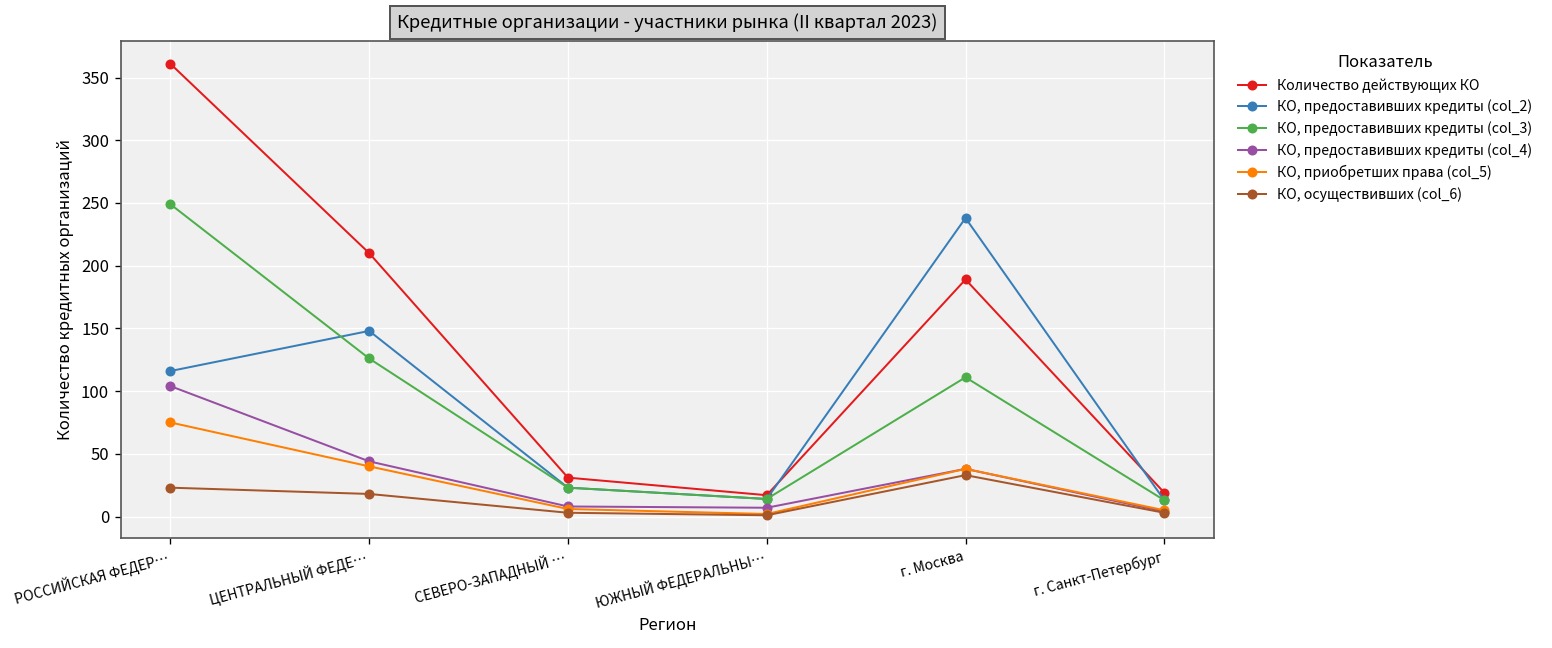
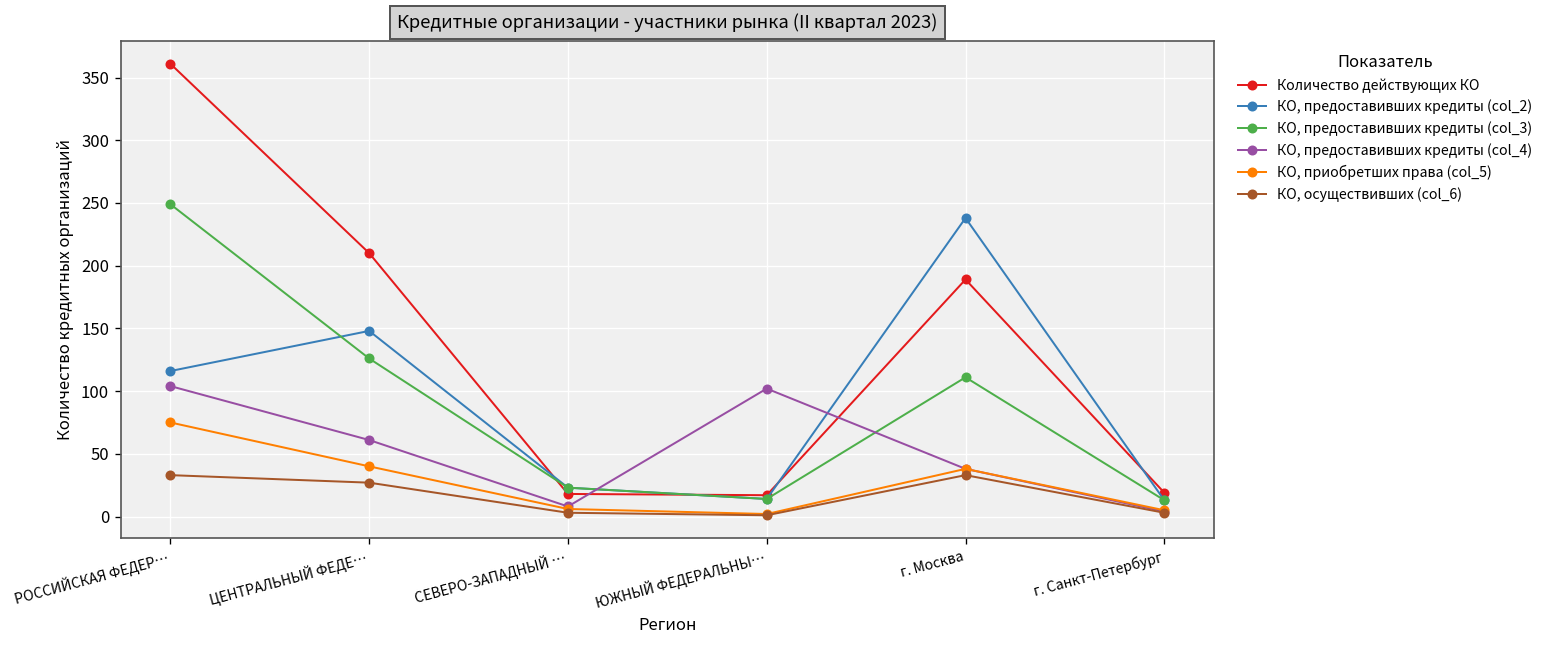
КО, осуществивших (col_6), РОССИЙСКАЯ ФЕДЕР…: 23 -> 33
КО, предоставивших кредиты (col_4), ЦЕНТРАЛЬНЫЙ ФЕДЕ…: 44 -> 61
КО, осуществивших (col_6), ЦЕНТРАЛЬНЫЙ ФЕДЕ…: 18 -> 27
Количество действующих КО, СЕВЕРО-ЗАПАДНЫЙ …: 31 -> 18
КО, предоставивших кредиты (col_4), ЮЖНЫЙ ФЕДЕРАЛЬНЫ…: 7 -> 102
